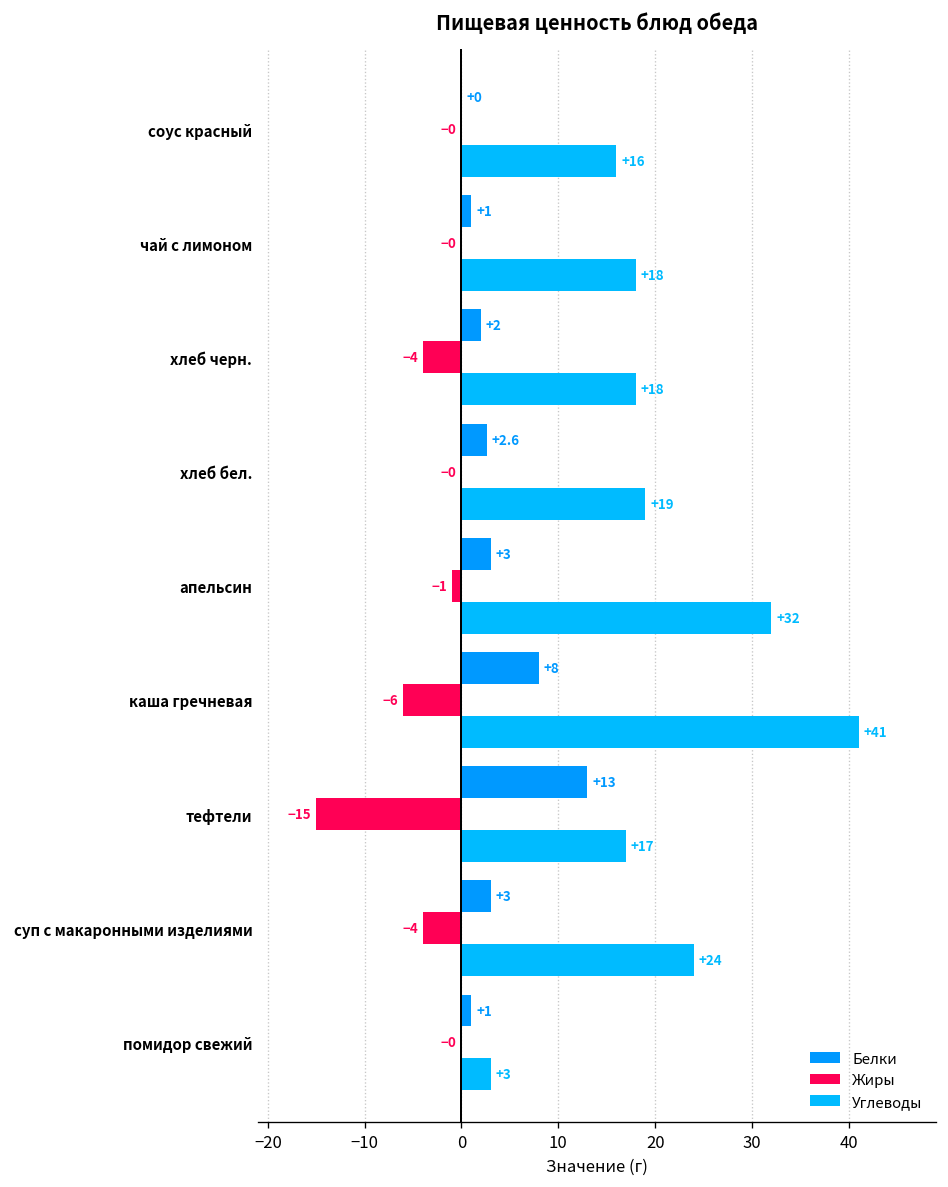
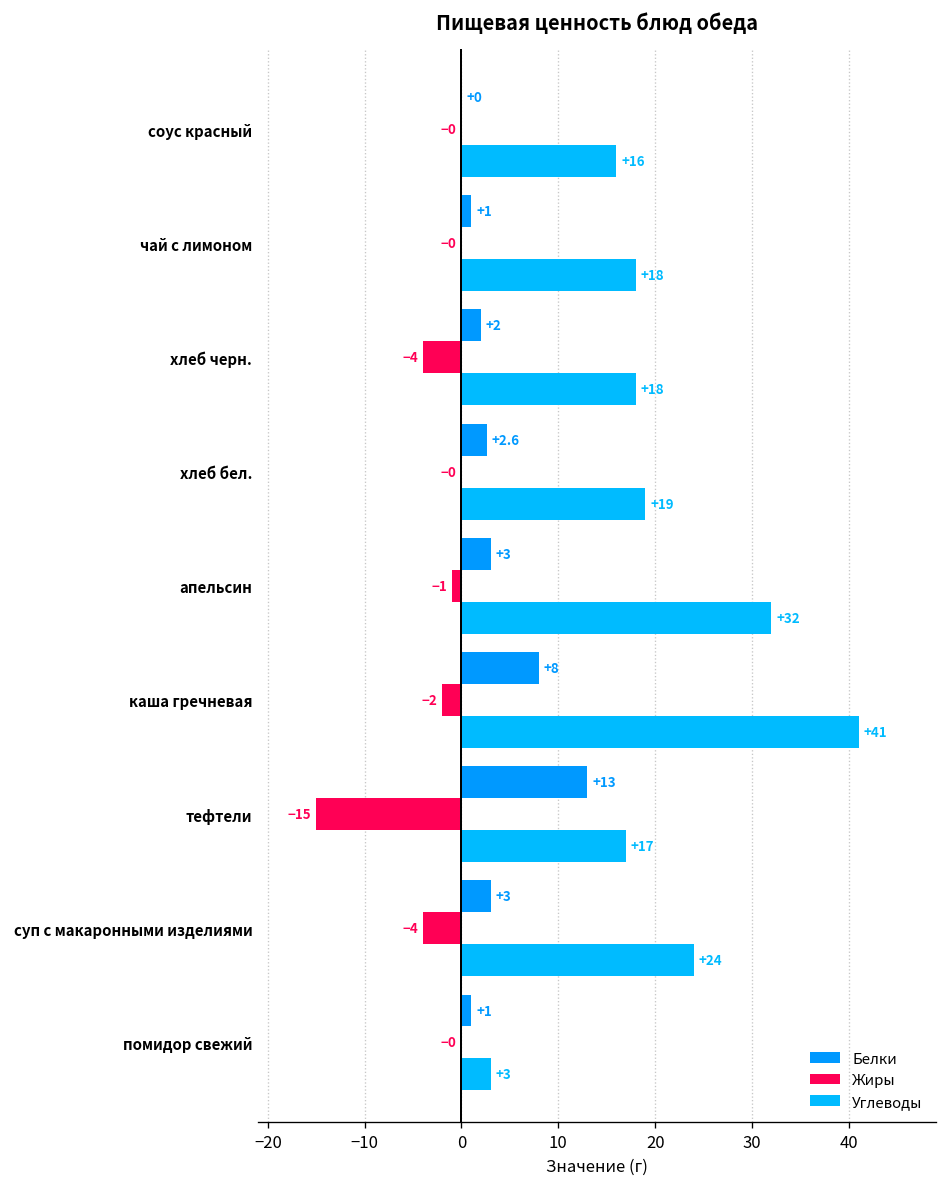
Жиры, каша гречневая: -6 -> -2
